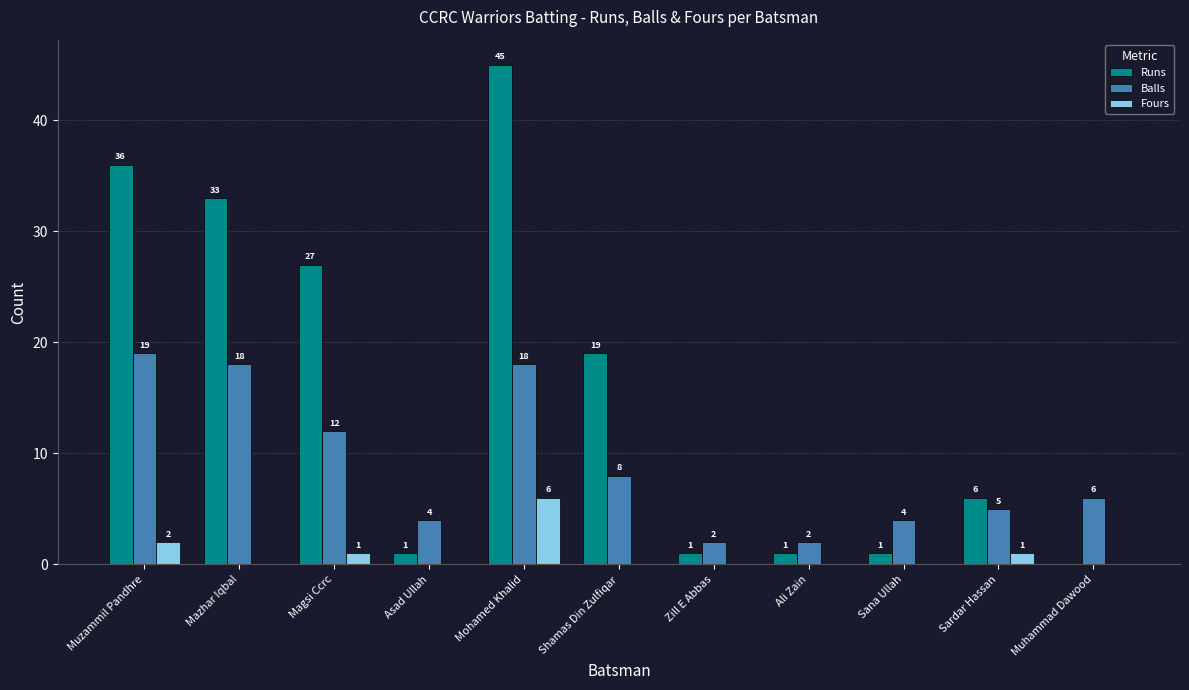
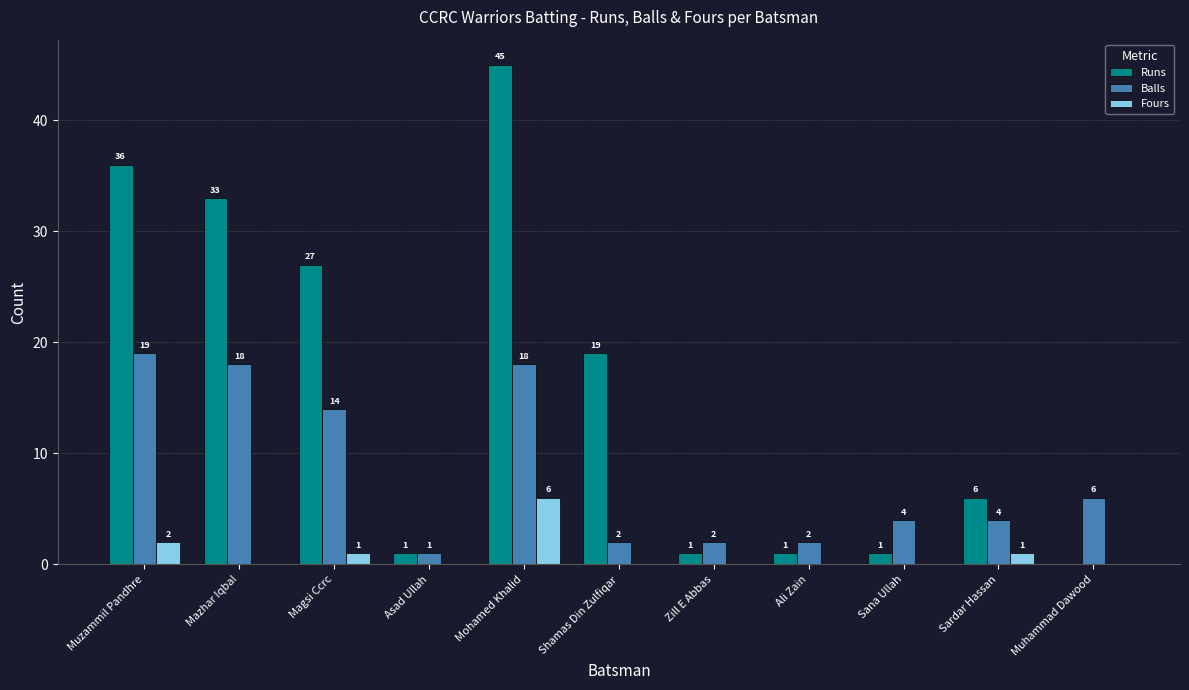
Balls, Magsi Ccrc: 12 -> 14
Balls, Asad Ullah: 4 -> 1
Balls, Shamas Din Zulfiqar: 8 -> 2
Balls, Sardar Hassan: 5 -> 4
